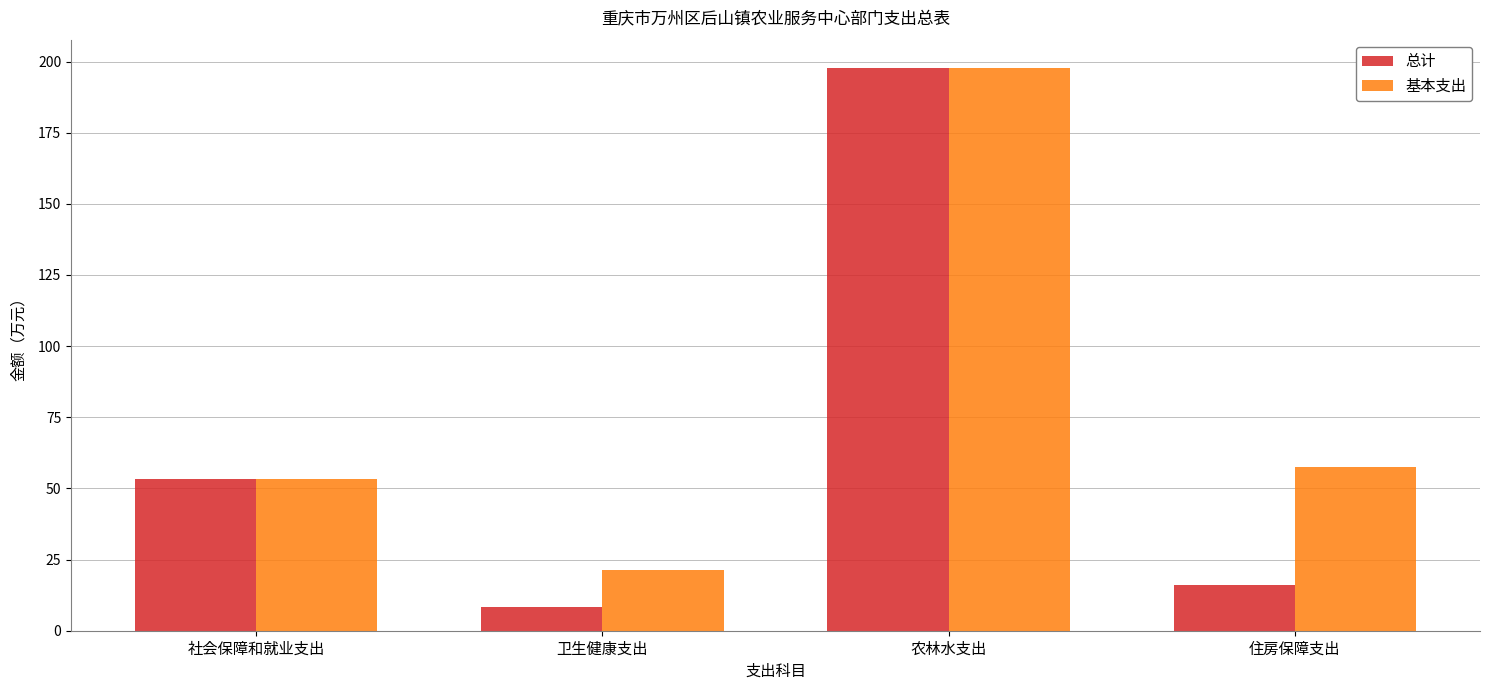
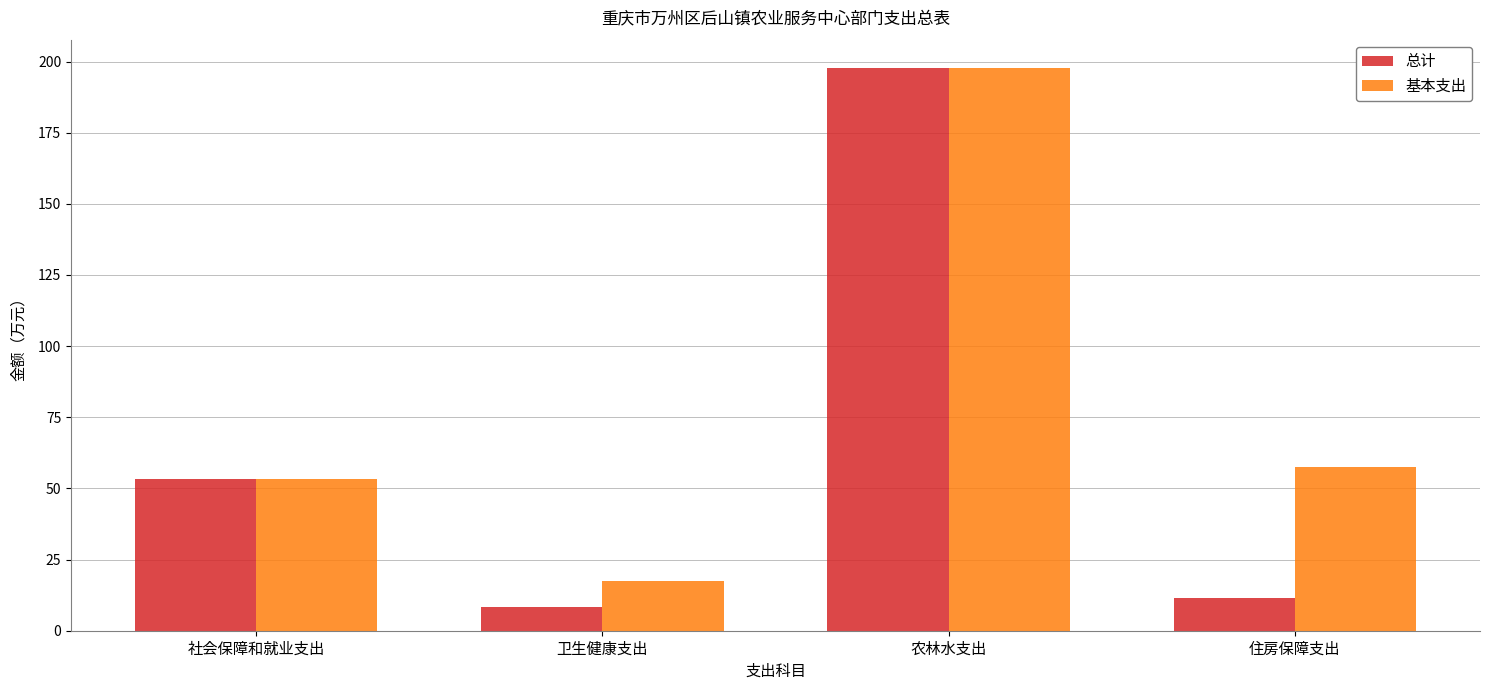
基本支出, 卫生健康支出: 21 -> 18
总计, 住房保障支出: 16 -> 12
